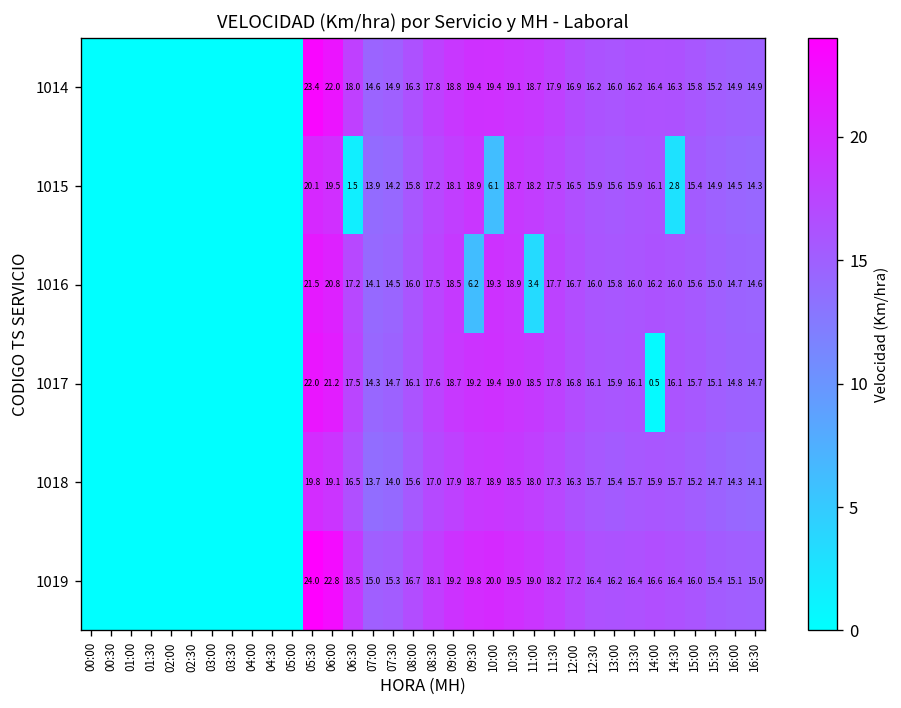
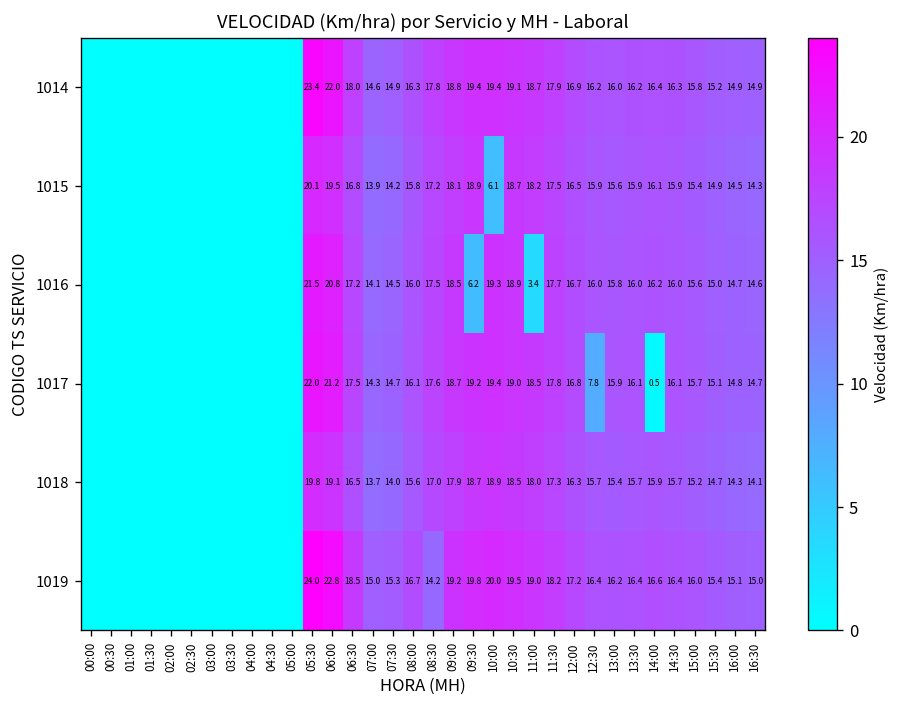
1015, 06:30: 1.5 -> 16.8
1015, 14:30: 2.8 -> 15.9
1017, 12:30: 16.1 -> 7.8
1019, 08:30: 18.1 -> 14.2
